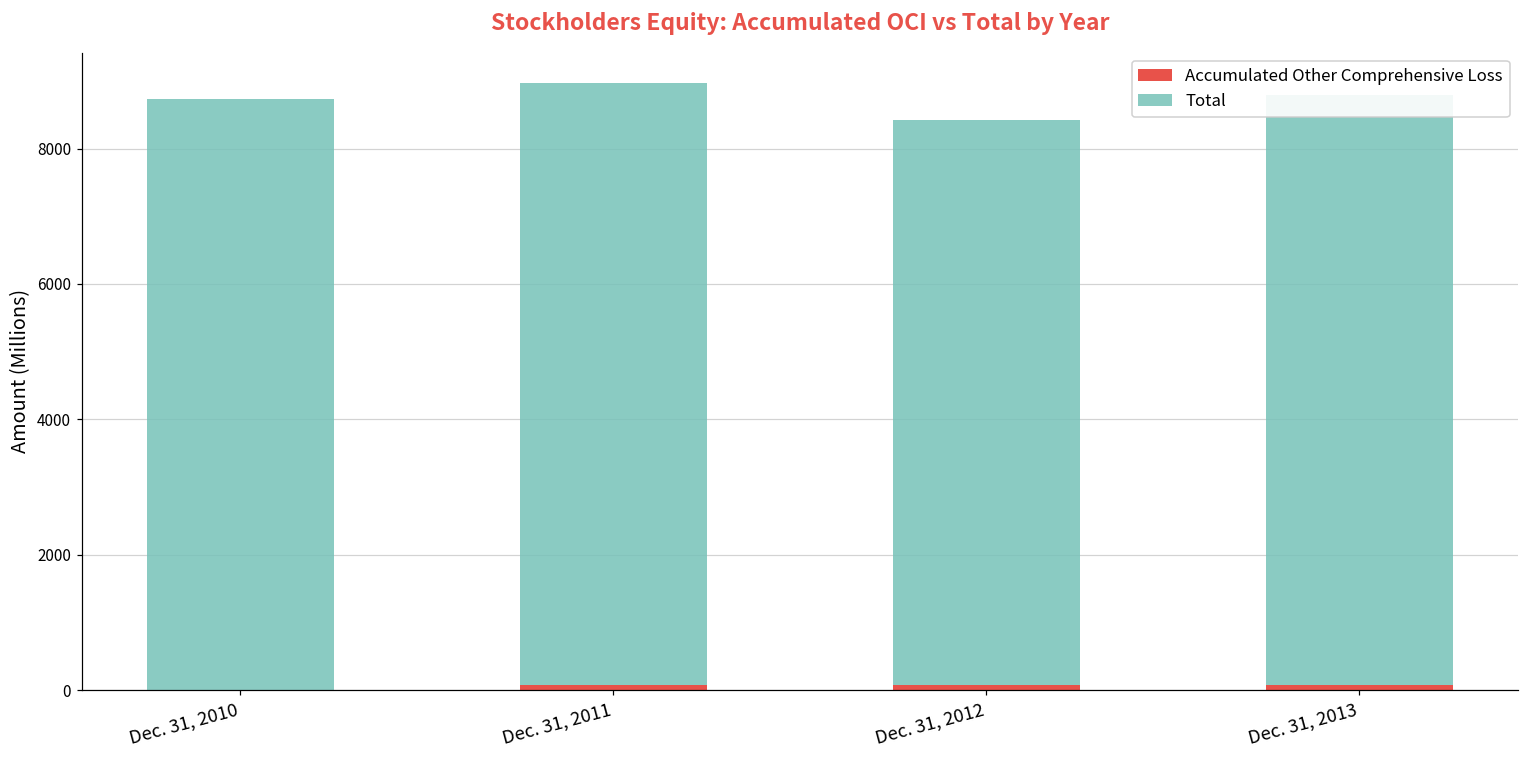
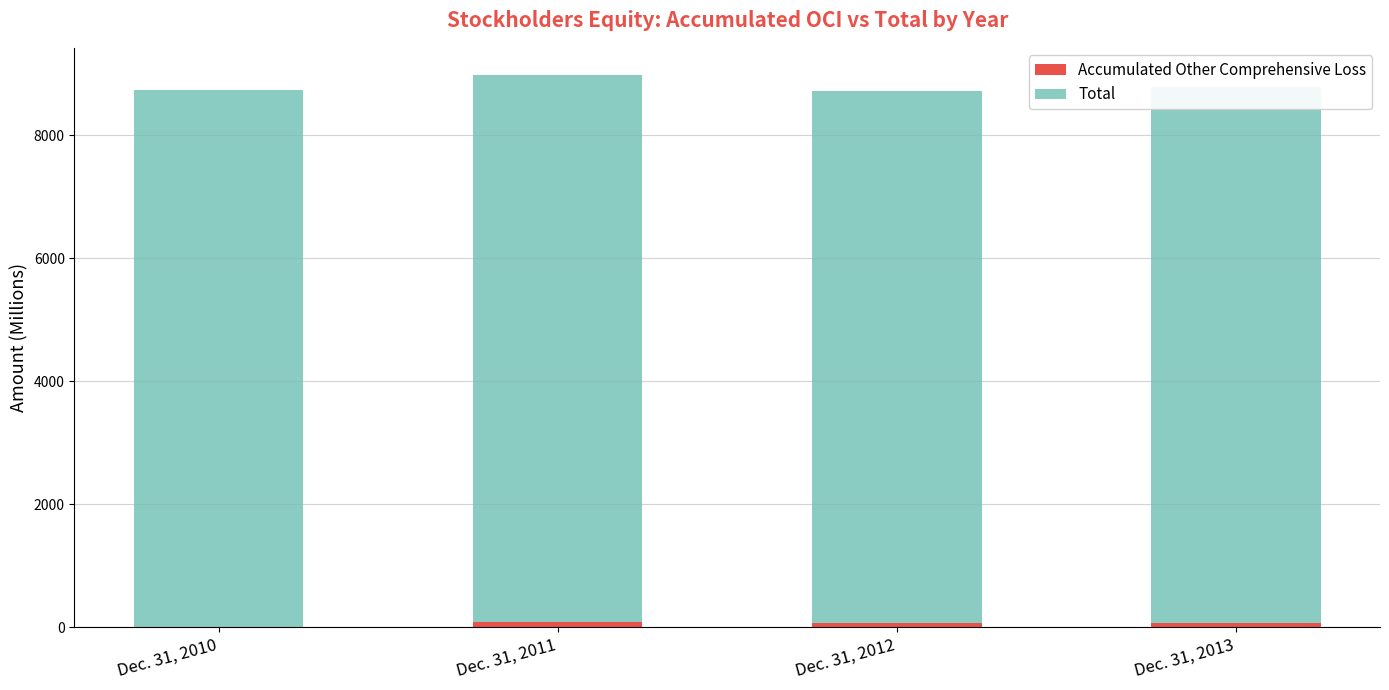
Total, Dec. 31, 2012: 8300 -> 8600
